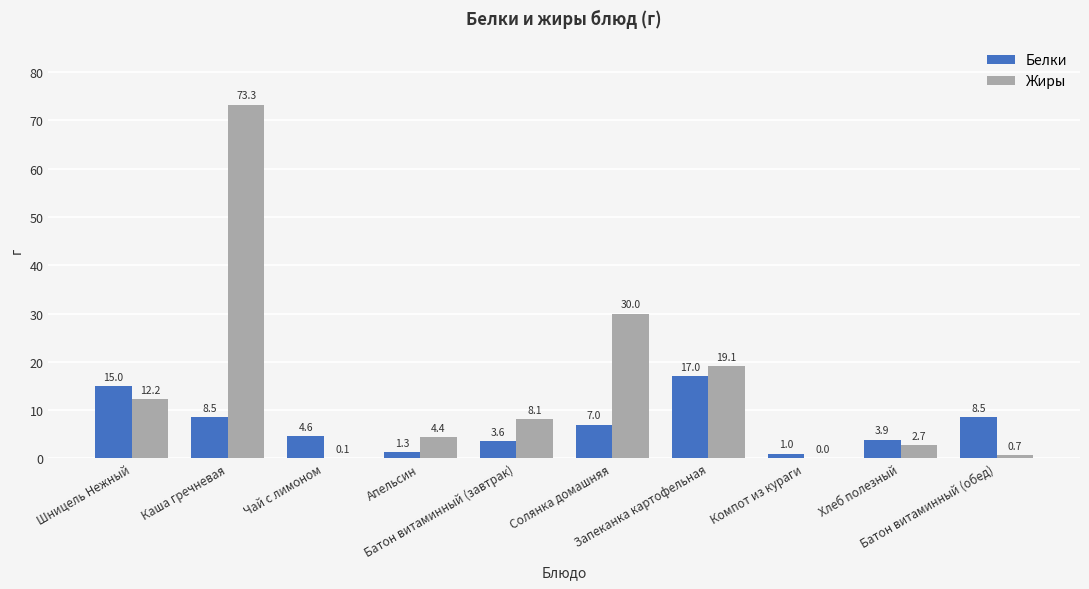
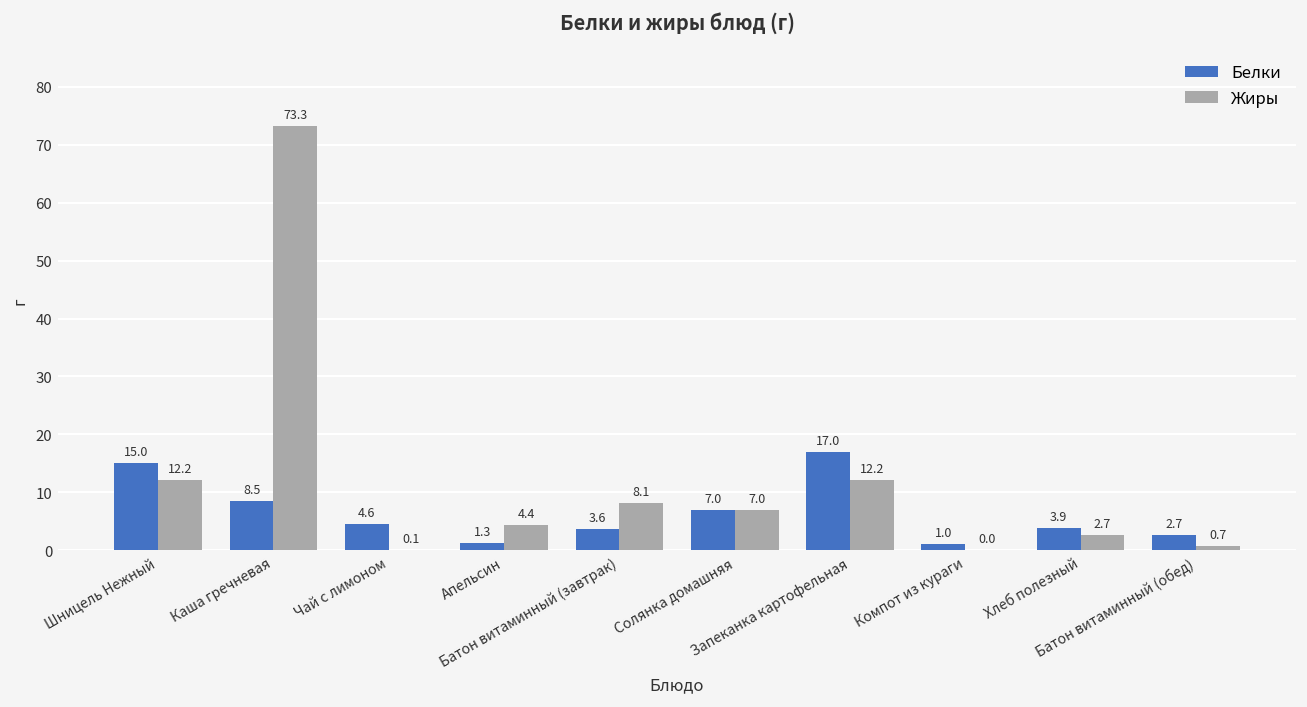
Жиры, Солянка домашняя: 30.0 -> 7.0
Жиры, Запеканка картофельная: 19.1 -> 12.2
Белки, Батон витаминный (обед): 8.5 -> 2.7
